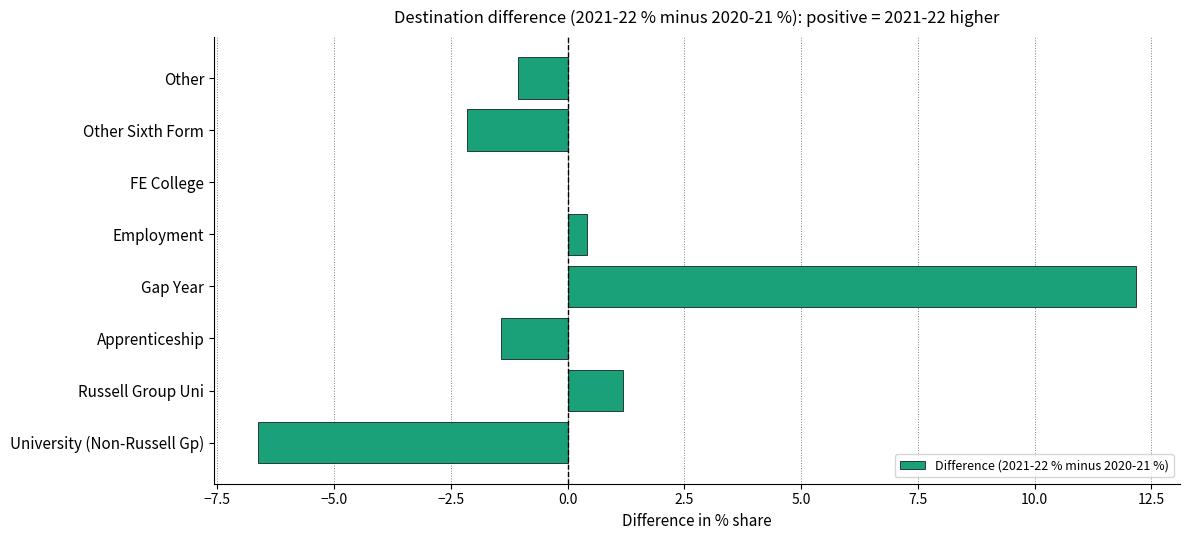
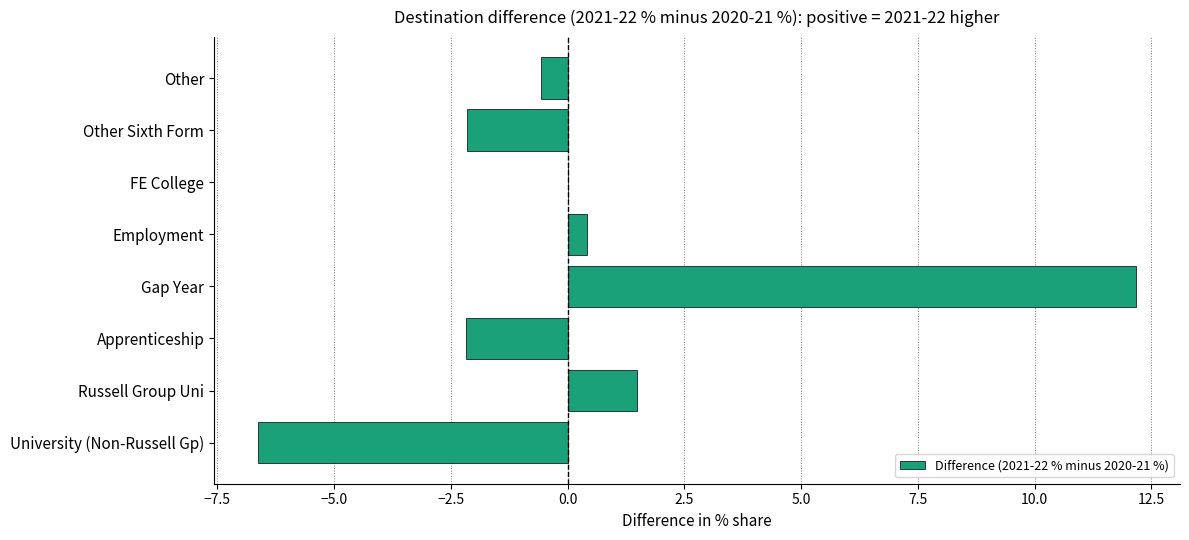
Other: -1.1 -> -0.6
Apprenticeship: -1.4 -> -2.2
Russell Group Uni: 1.2 -> 1.5
